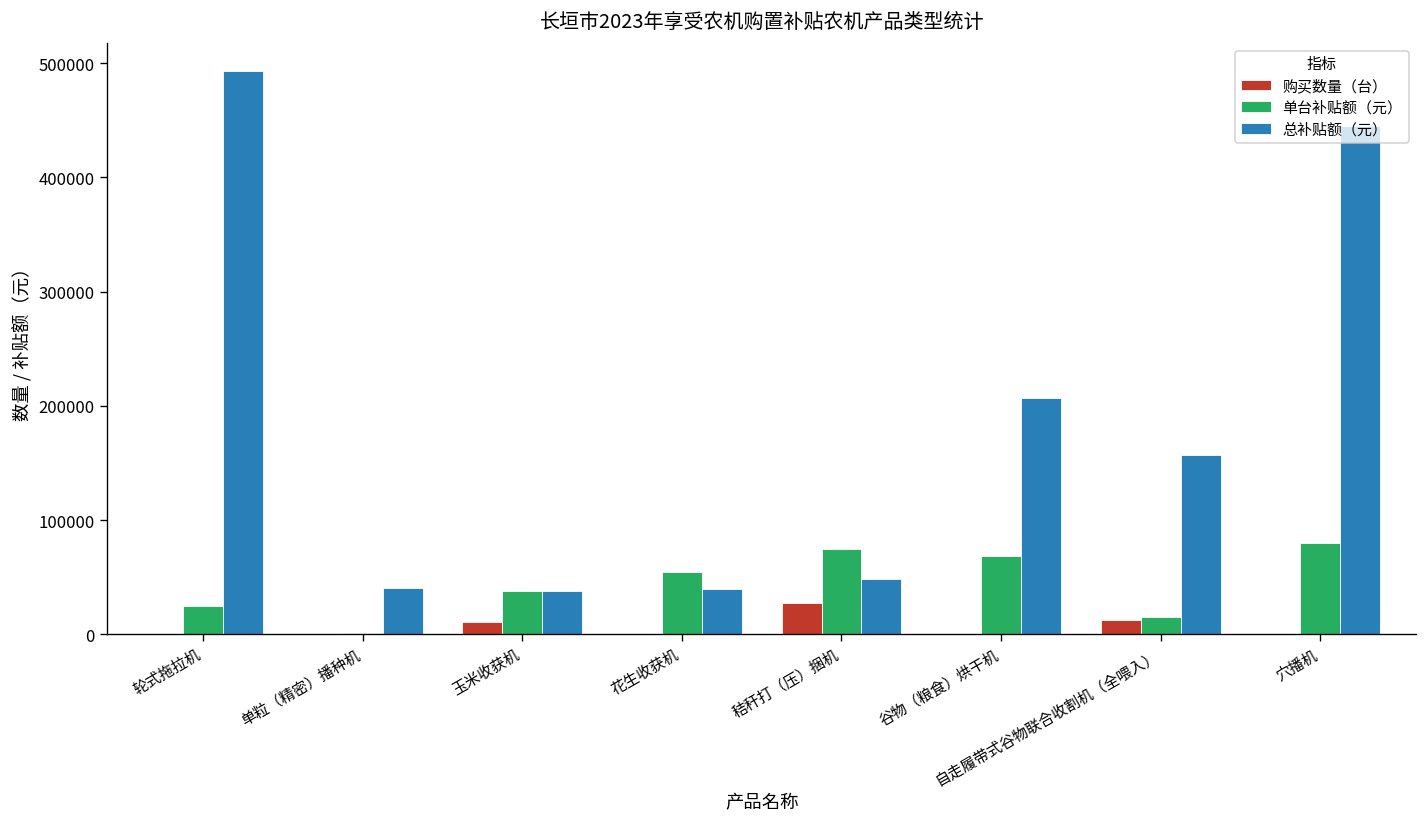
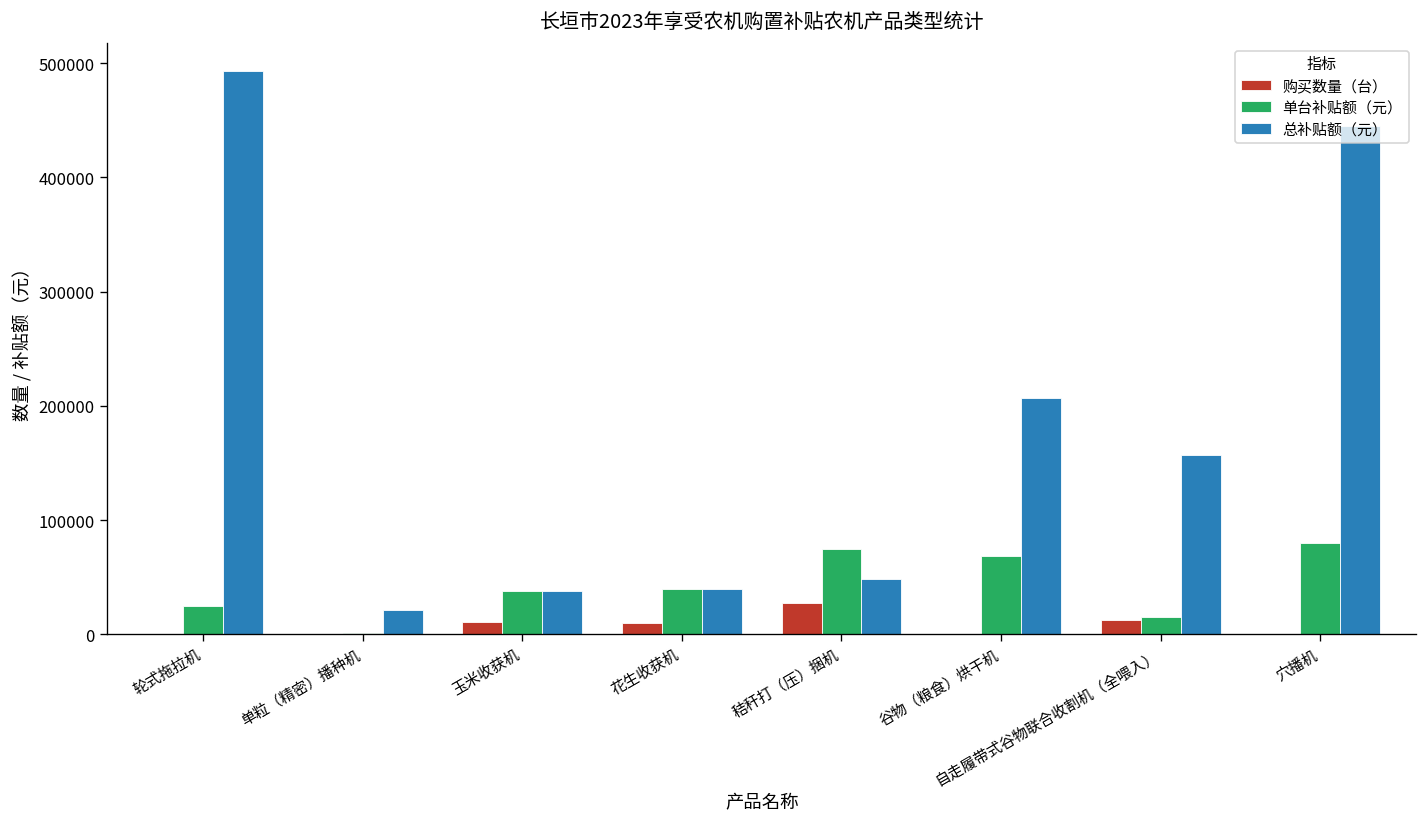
总补贴额（元）, 单粒（精密）播种机: 40000 -> 20000
购买数量（台）, 花生收获机: 0 -> 10000
单台补贴额（元）, 花生收获机: 50000 -> 40000
